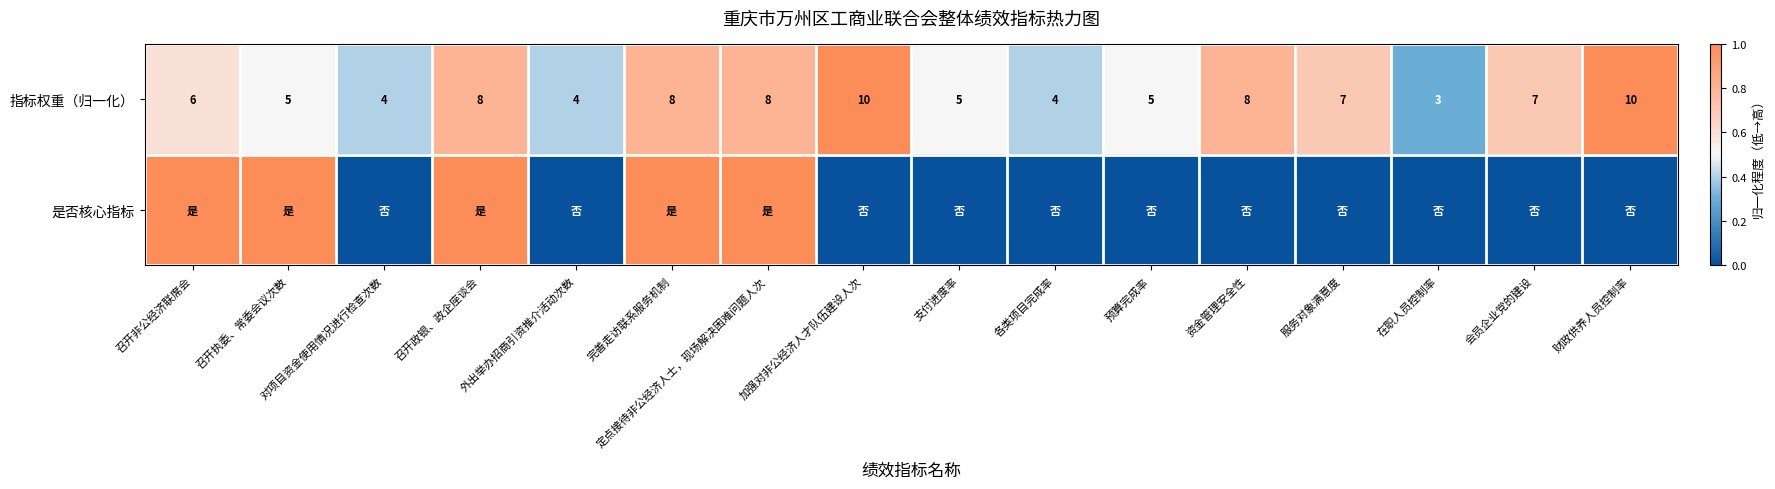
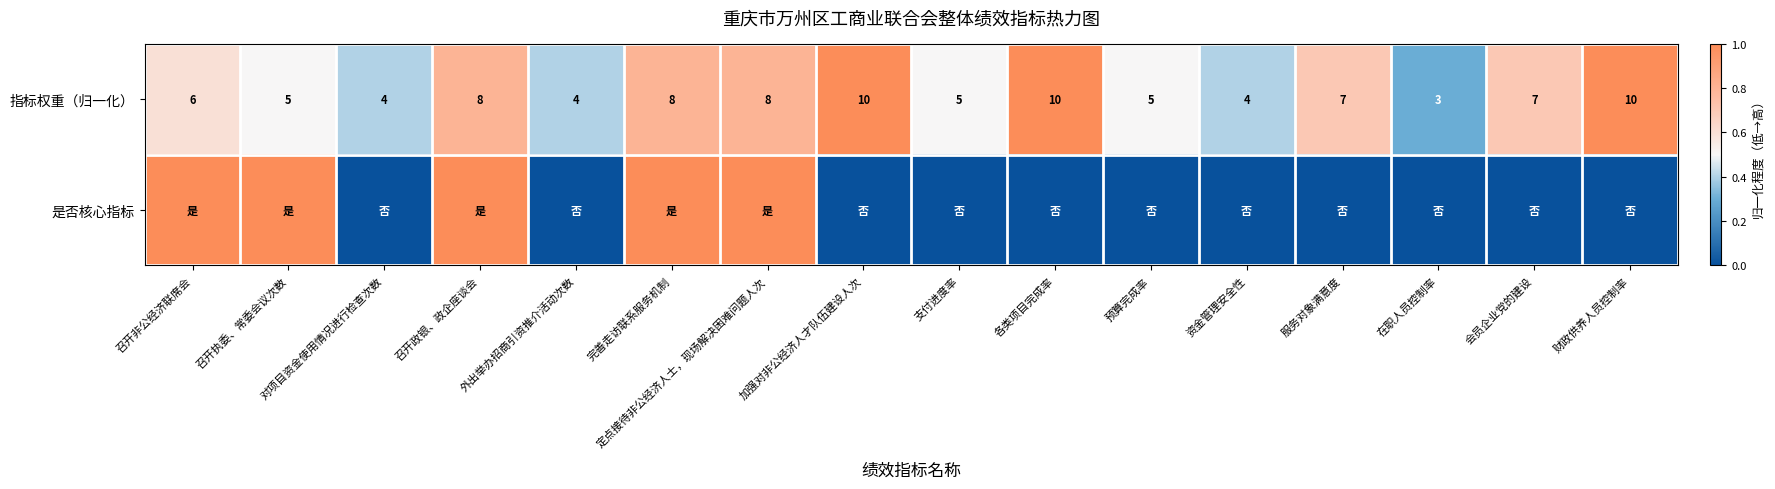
指标权重（归一化）, 各类项目完成率: 4 -> 10
指标权重（归一化）, 资金管理安全性: 8 -> 4
